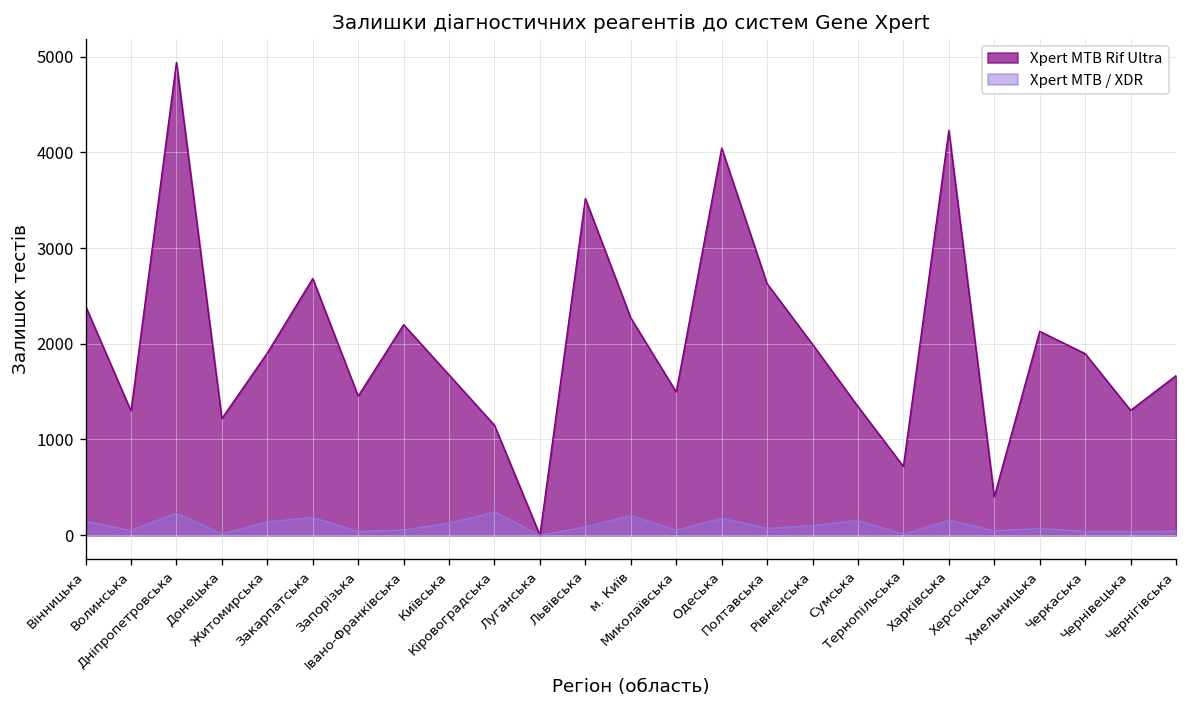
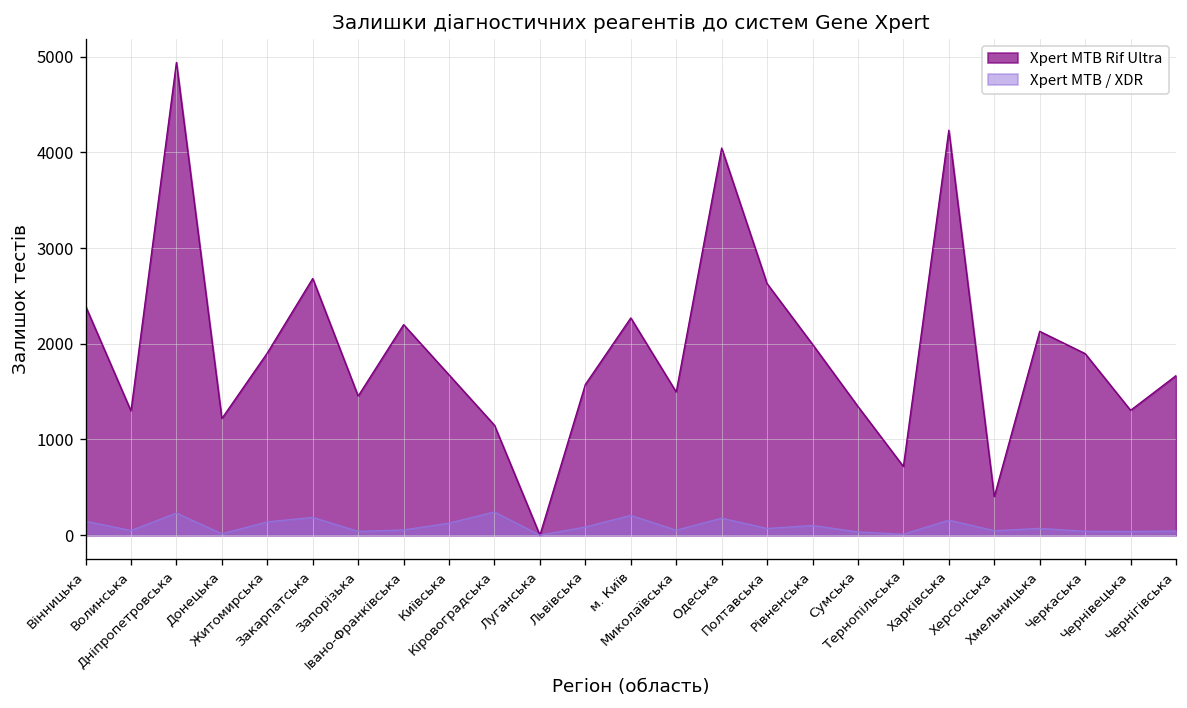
Xpert MTB Rif Ultra, Львівська: 3500 -> 1600
Xpert MTB / XDR, Сумська: 200 -> 0
